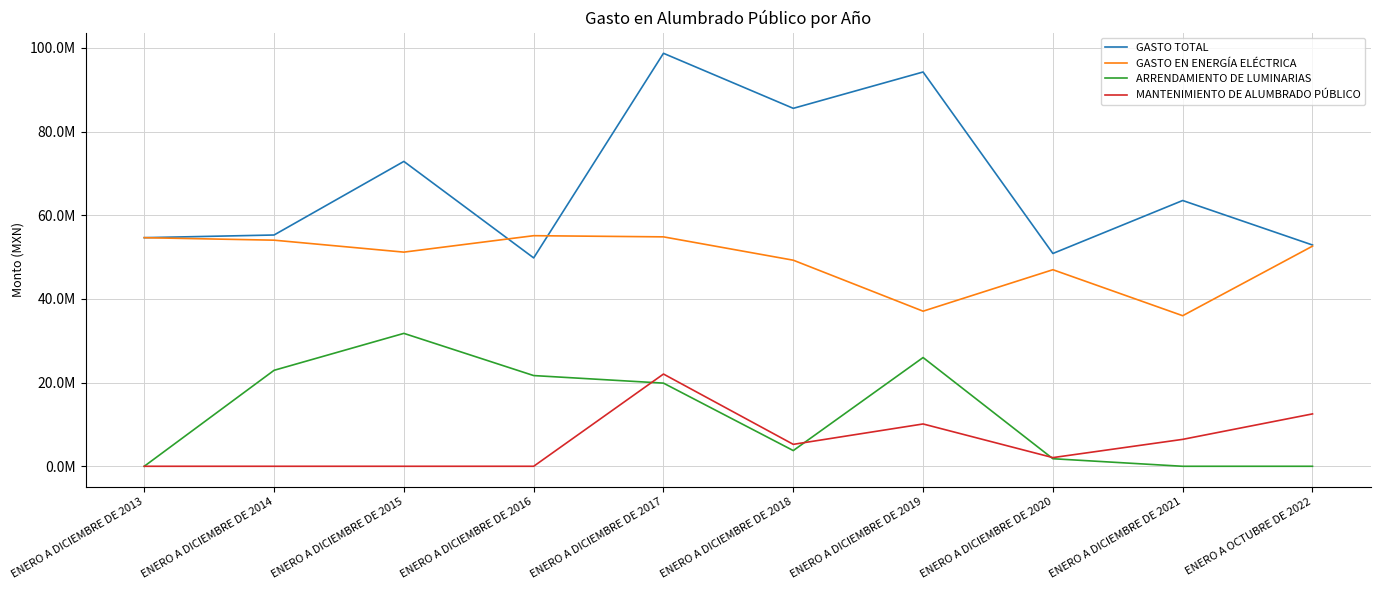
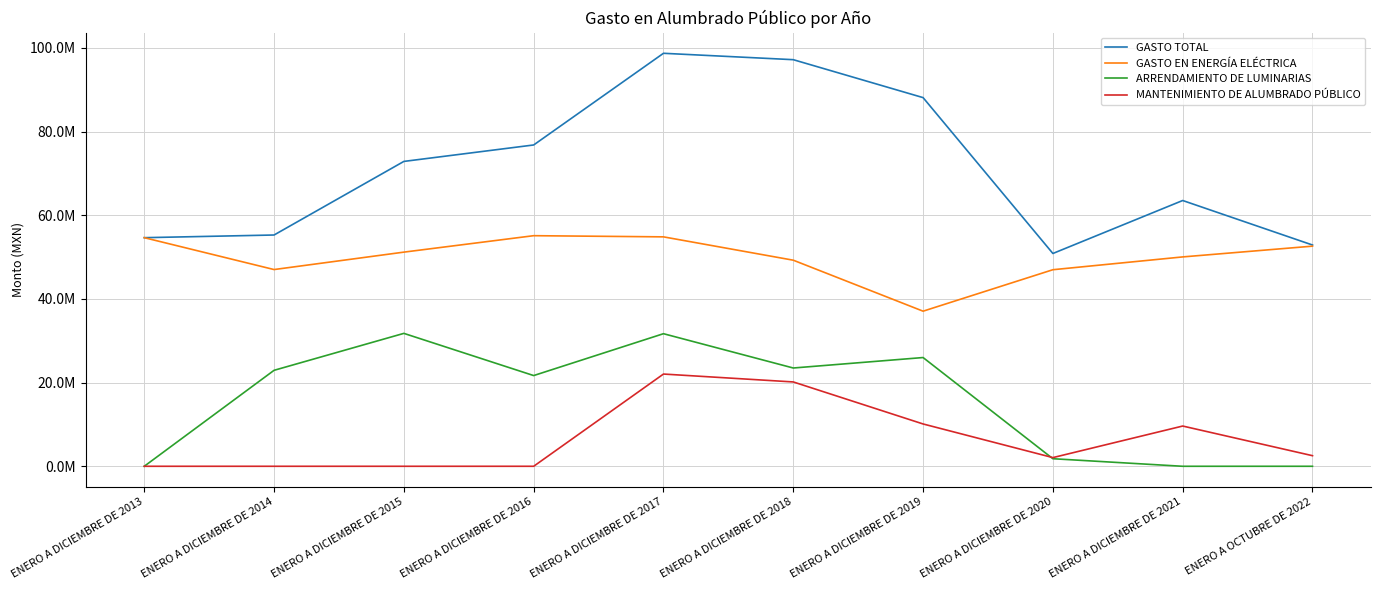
GASTO EN ENERGÍA ELÉCTRICA, ENERO A DICIEMBRE DE 2014: 54000000 -> 47000000
GASTO TOTAL, ENERO A DICIEMBRE DE 2016: 50000000 -> 77000000
ARRENDAMIENTO DE LUMINARIAS, ENERO A DICIEMBRE DE 2017: 20000000 -> 32000000
GASTO TOTAL, ENERO A DICIEMBRE DE 2018: 86000000 -> 97000000
ARRENDAMIENTO DE LUMINARIAS, ENERO A DICIEMBRE DE 2018: 4000000 -> 23000000
MANTENIMIENTO DE ALUMBRADO PÚBLICO, ENERO A DICIEMBRE DE 2018: 5000000 -> 20000000
GASTO TOTAL, ENERO A DICIEMBRE DE 2019: 94000000 -> 88000000
GASTO EN ENERGÍA ELÉCTRICA, ENERO A DICIEMBRE DE 2021: 36000000 -> 50000000
MANTENIMIENTO DE ALUMBRADO PÚBLICO, ENERO A DICIEMBRE DE 2021: 6000000 -> 10000000
MANTENIMIENTO DE ALUMBRADO PÚBLICO, ENERO A OCTUBRE DE 2022: 13000000 -> 3000000
